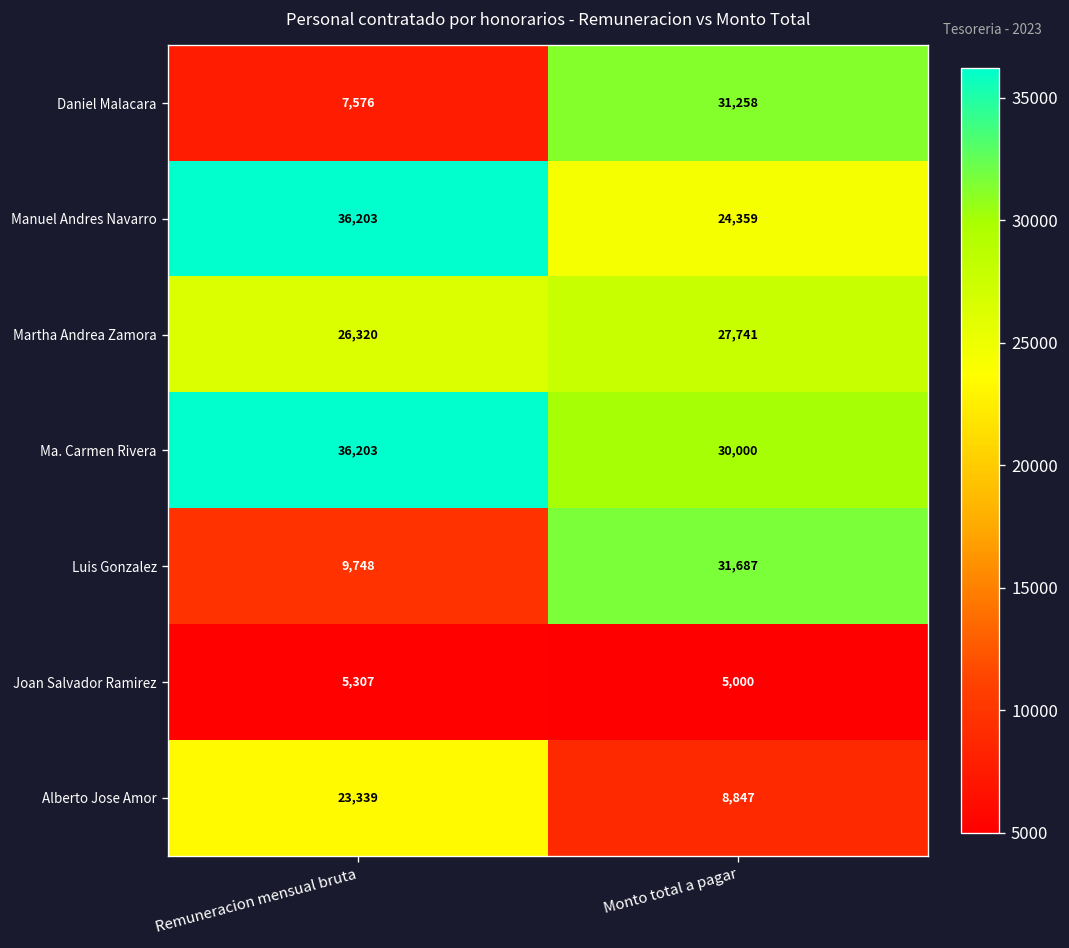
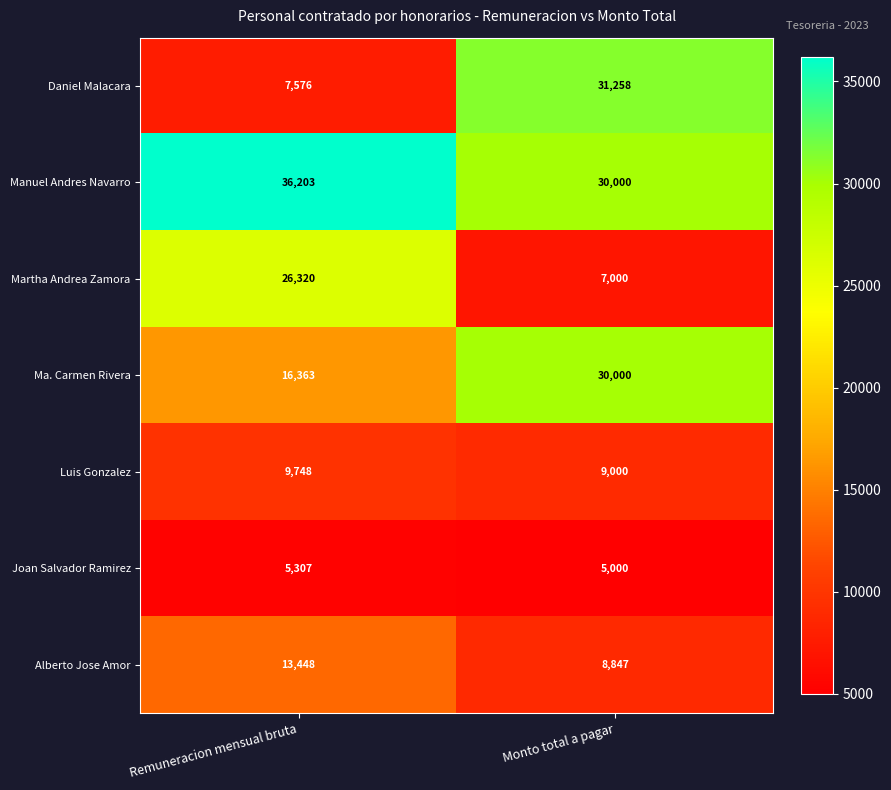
Manuel Andres Navarro, Monto total a pagar: 24,359 -> 30,000
Martha Andrea Zamora, Monto total a pagar: 27,741 -> 7,000
Ma. Carmen Rivera, Remuneracion mensual bruta: 36,203 -> 16,363
Luis Gonzalez, Monto total a pagar: 31,687 -> 9,000
Alberto Jose Amor, Remuneracion mensual bruta: 23,339 -> 13,448
